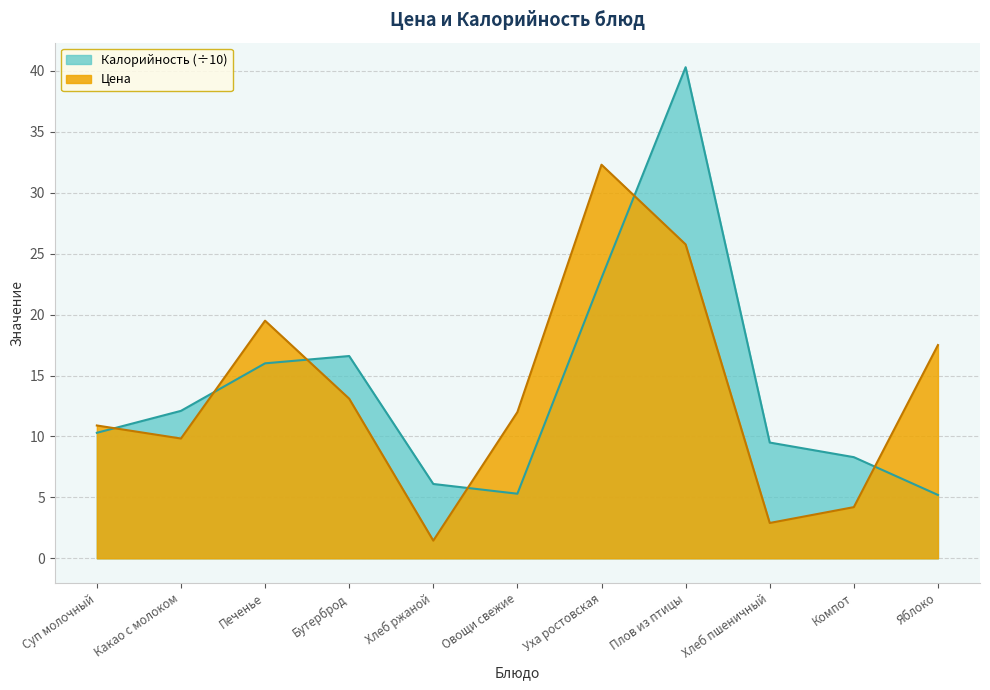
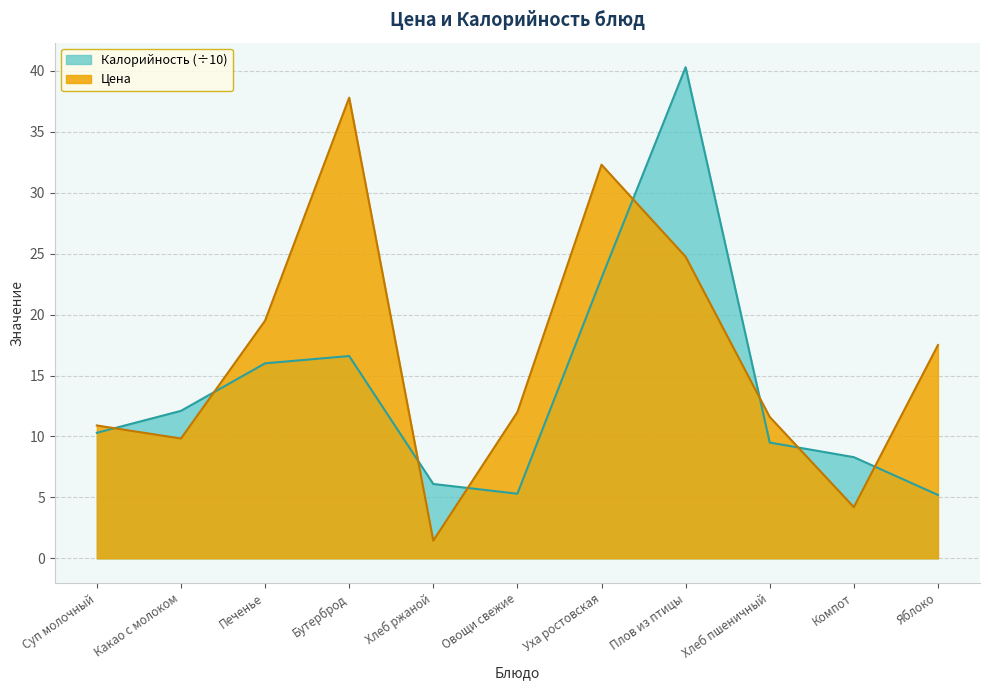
Цена, Бутерброд: 13.1 -> 37.8
Цена, Плов из птицы: 25.8 -> 24.8
Цена, Хлеб пшеничный: 2.9 -> 11.6
